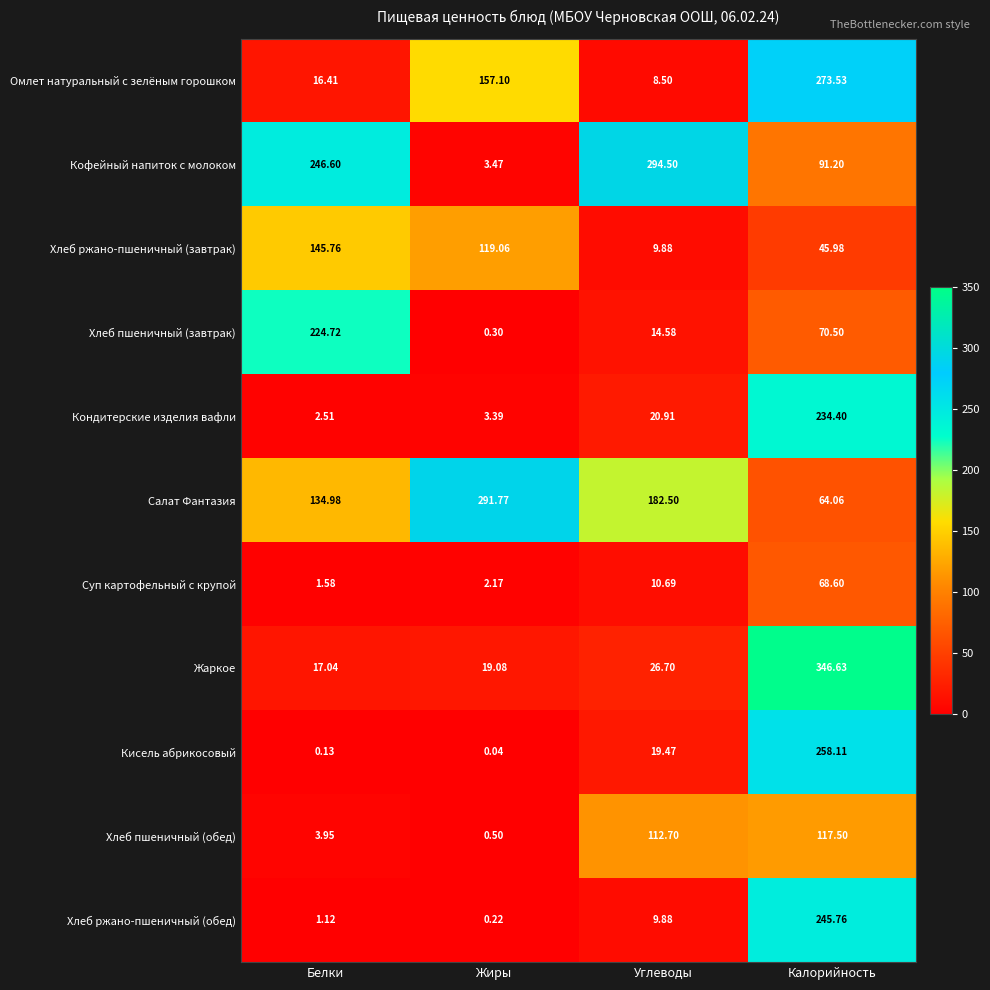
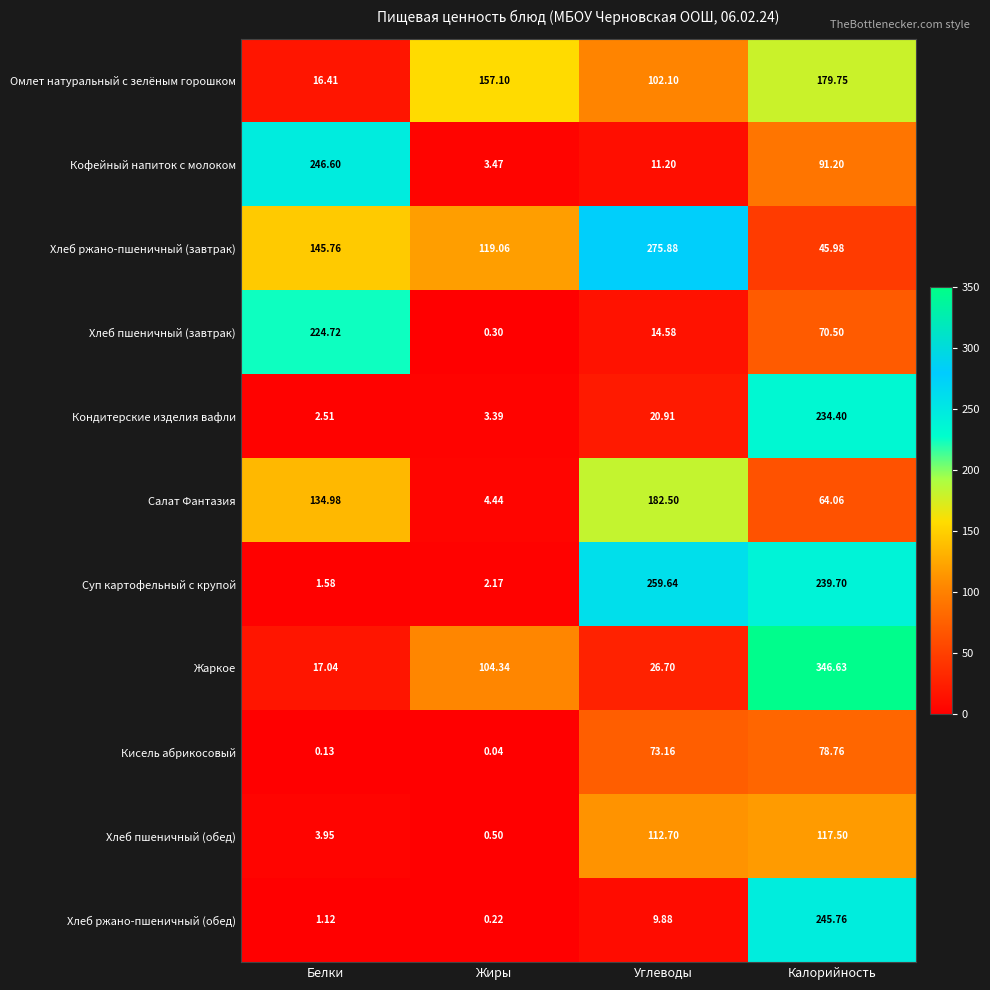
Омлет натуральный с зелёным горошком, Углеводы: 8.50 -> 102.10
Омлет натуральный с зелёным горошком, Калорийность: 273.53 -> 179.75
Кофейный напиток с молоком, Углеводы: 294.50 -> 11.20
Хлеб ржано-пшеничный (завтрак), Углеводы: 9.88 -> 275.88
Салат Фантазия, Жиры: 291.77 -> 4.44
Суп картофельный с крупой, Углеводы: 10.69 -> 259.64
Суп картофельный с крупой, Калорийность: 68.60 -> 239.70
Жаркое, Жиры: 19.08 -> 104.34
Кисель абрикосовый, Углеводы: 19.47 -> 73.16
Кисель абрикосовый, Калорийность: 258.11 -> 78.76
